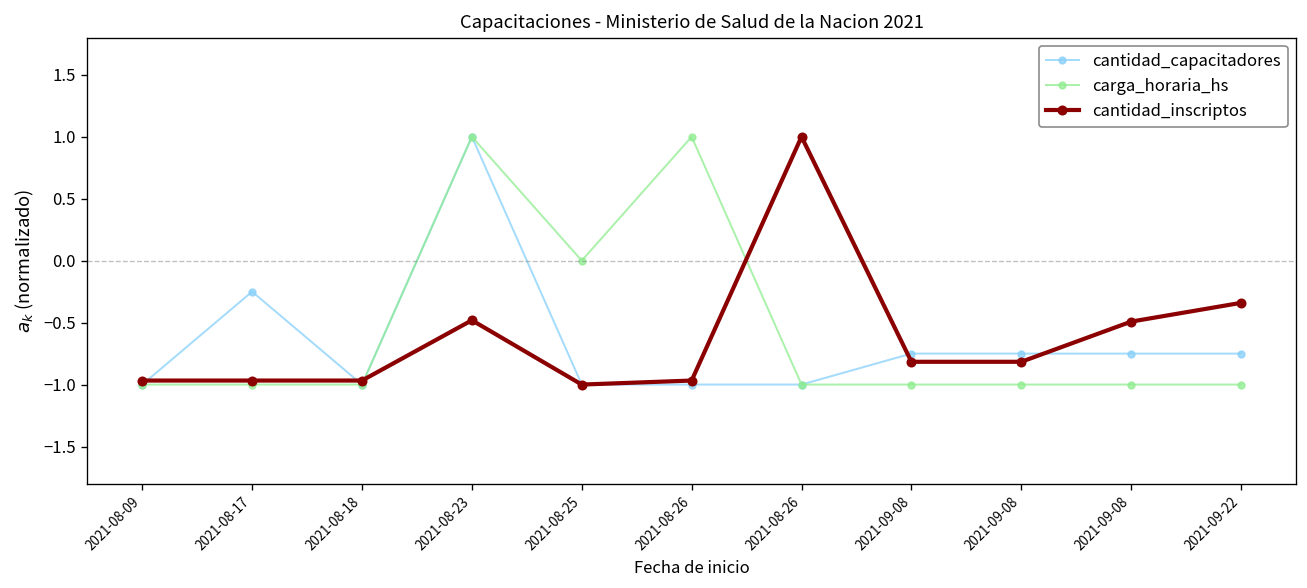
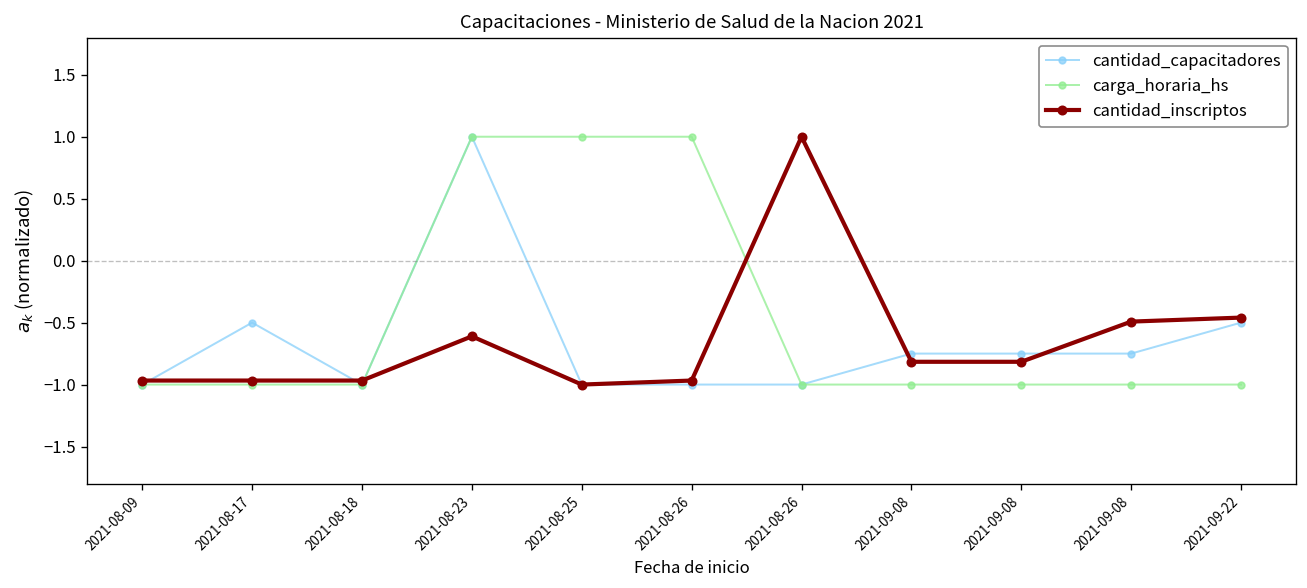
cantidad_capacitadores, 2021-08-17: -0.25 -> -0.50
cantidad_inscriptos, 2021-08-23: -0.48 -> -0.61
carga_horaria_hs, 2021-08-25: 0.00 -> 1.00
cantidad_capacitadores, 2021-09-22: -0.75 -> -0.50
cantidad_inscriptos, 2021-09-22: -0.34 -> -0.46
